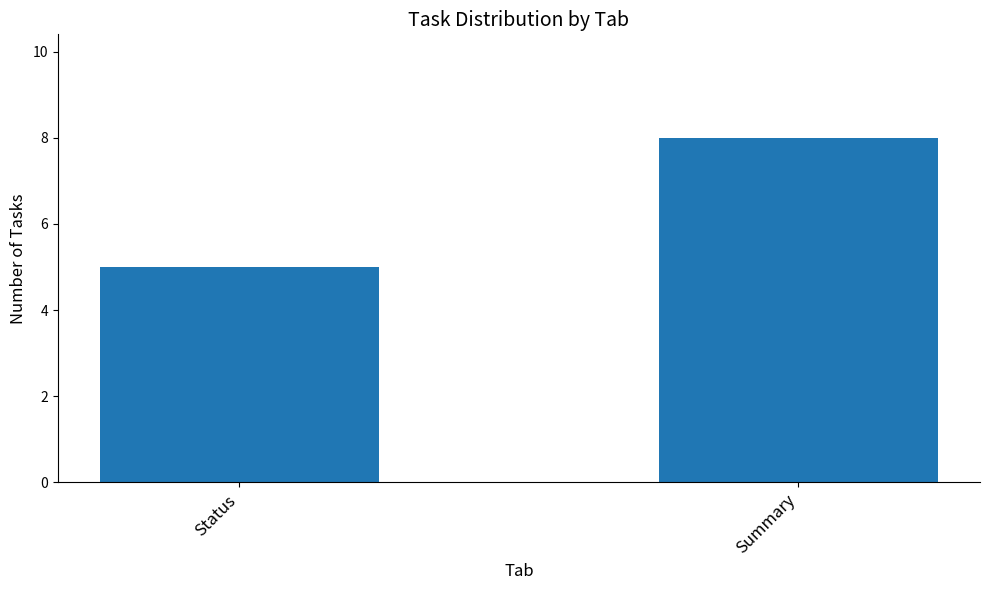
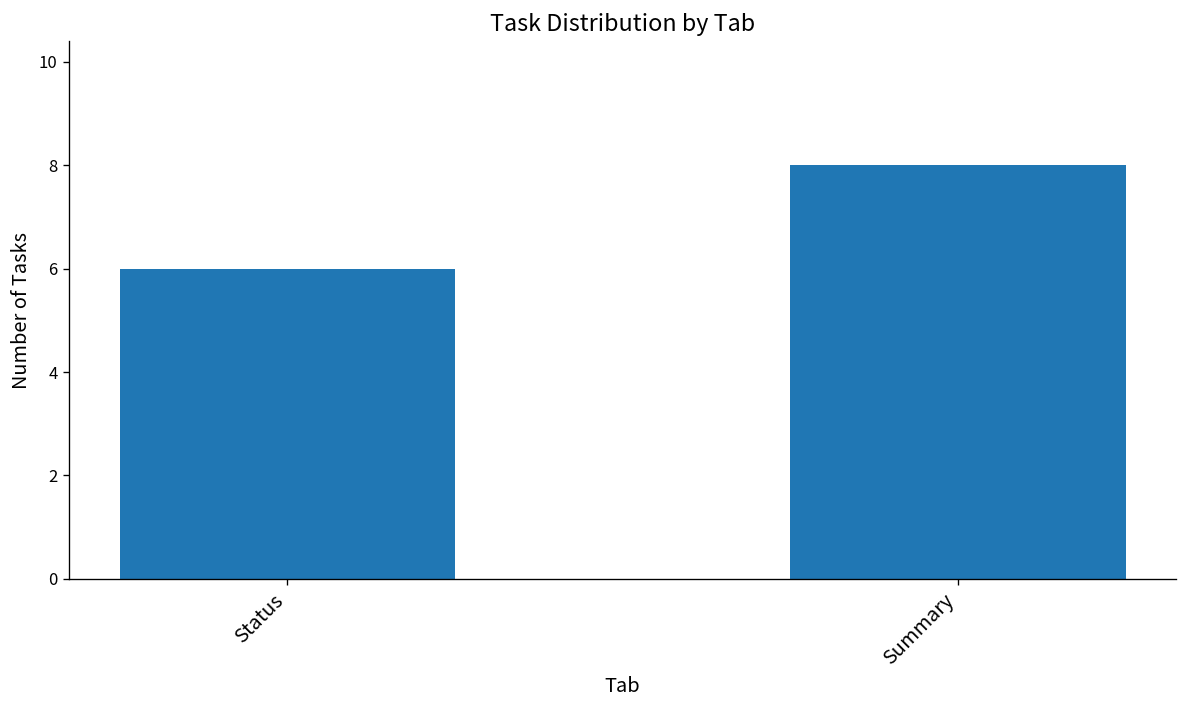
Status: 5 -> 6
